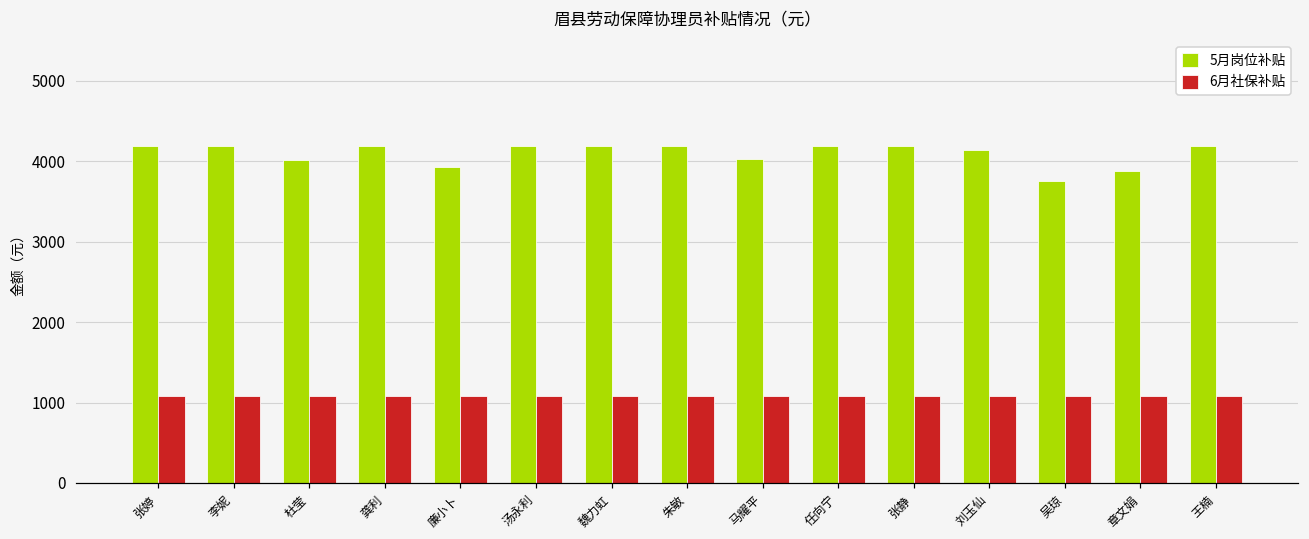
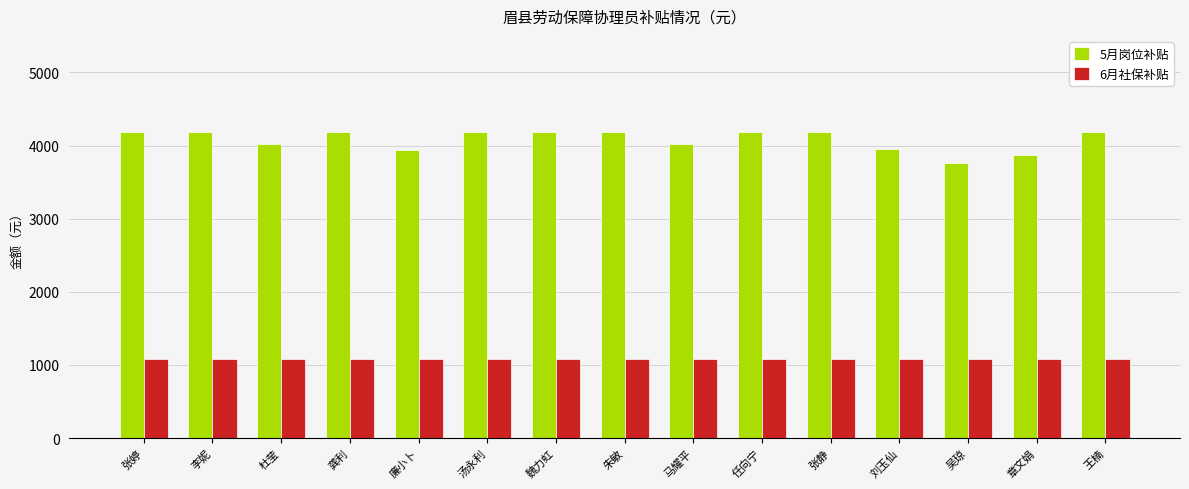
5月岗位补贴, 刘玉仙: 4100 -> 4000
